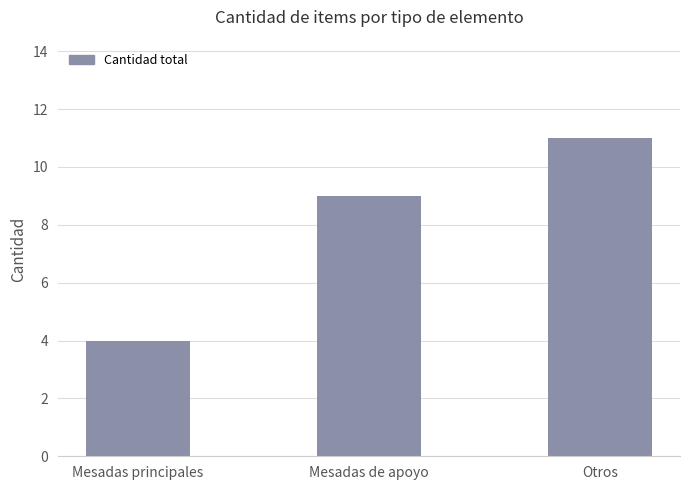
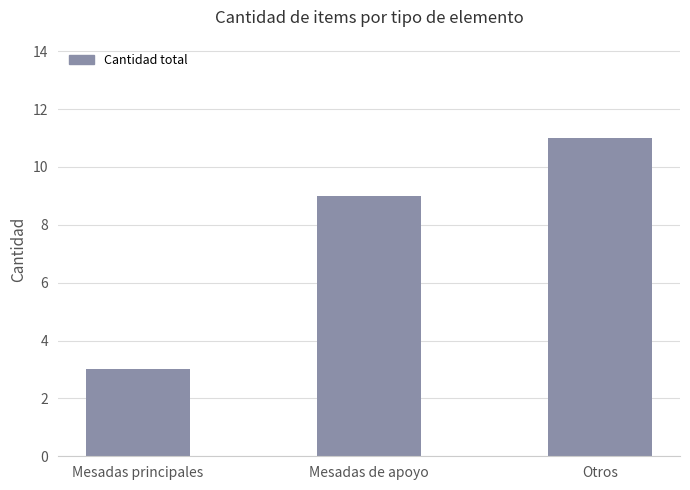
Mesadas principales: 4 -> 3
